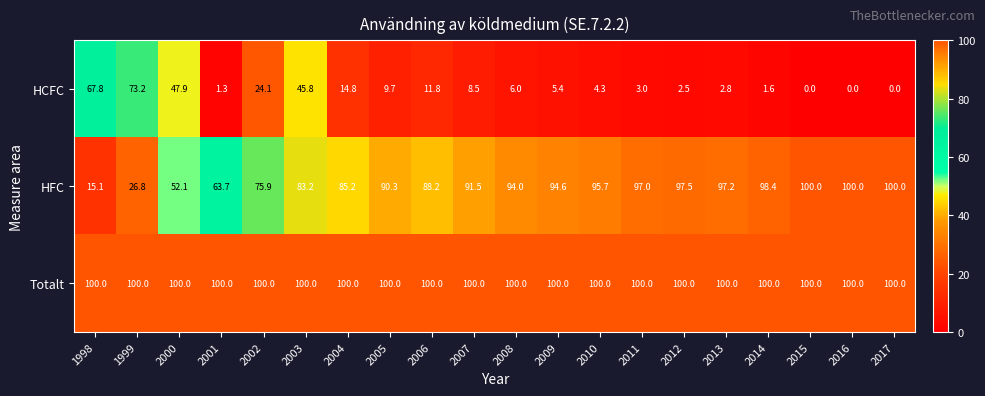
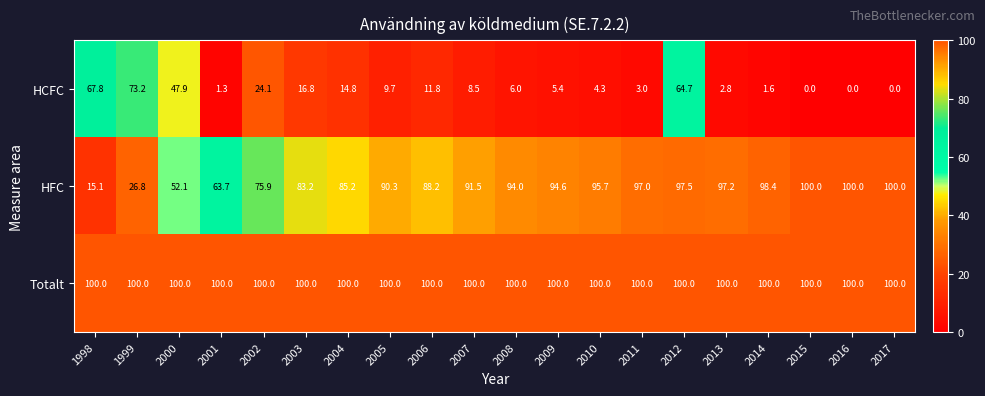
HCFC, 2003: 45.8 -> 16.8
HCFC, 2012: 2.5 -> 64.7
